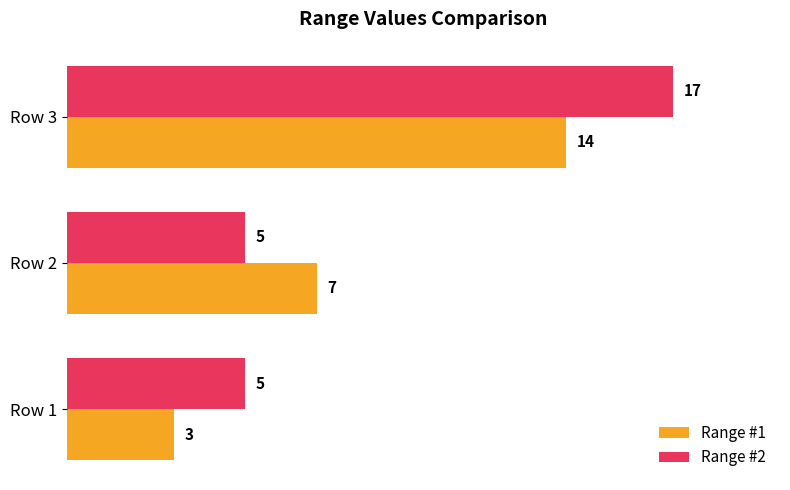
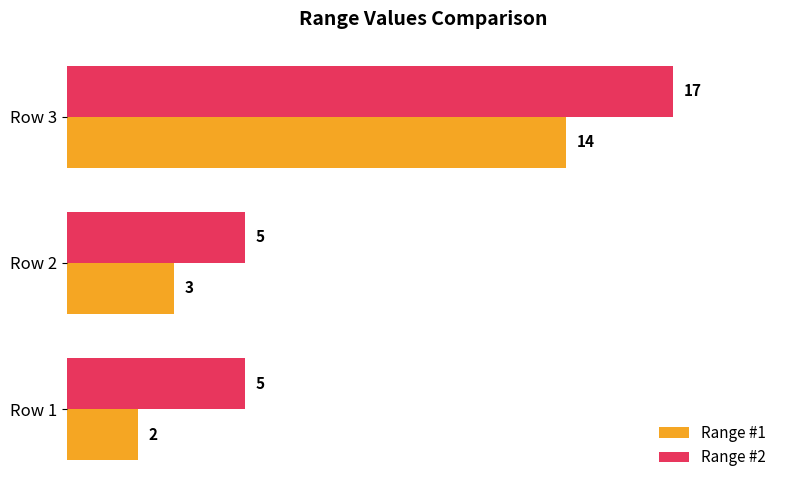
Range #1, Row 2: 7 -> 3
Range #1, Row 1: 3 -> 2
